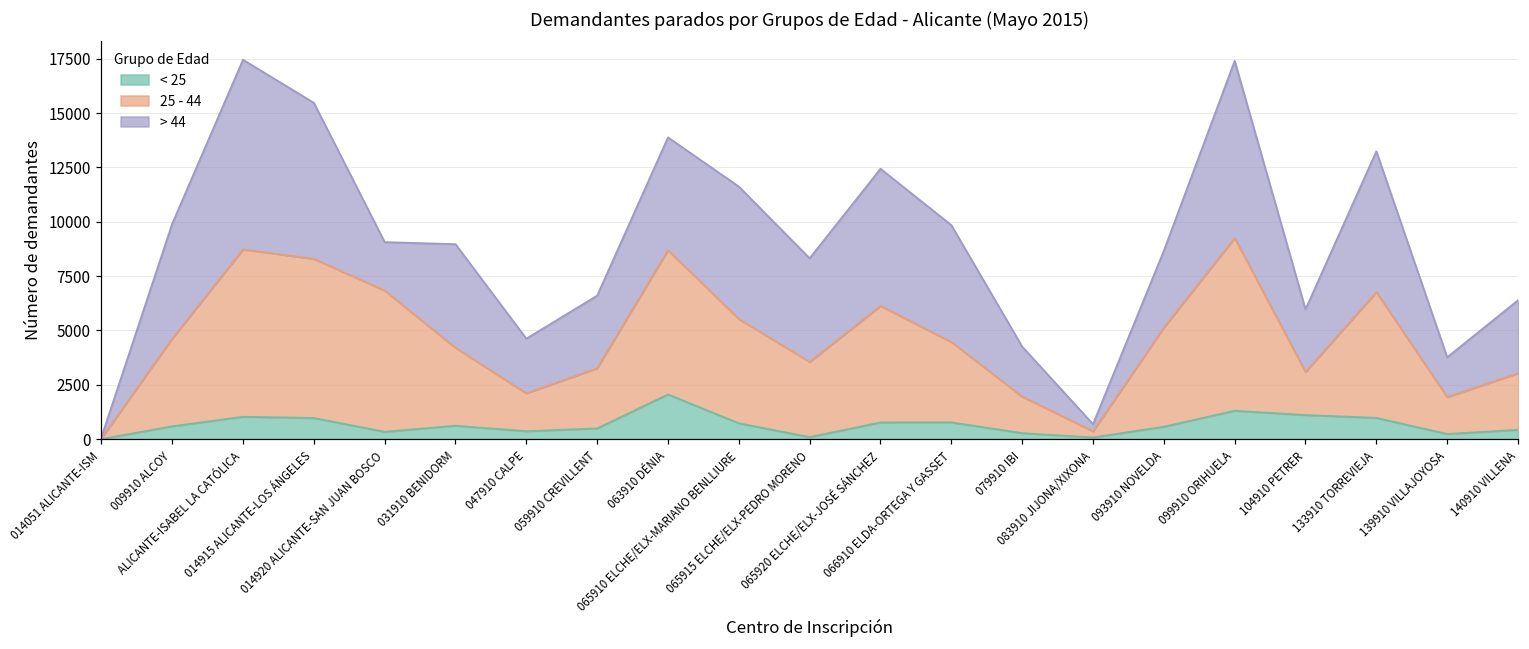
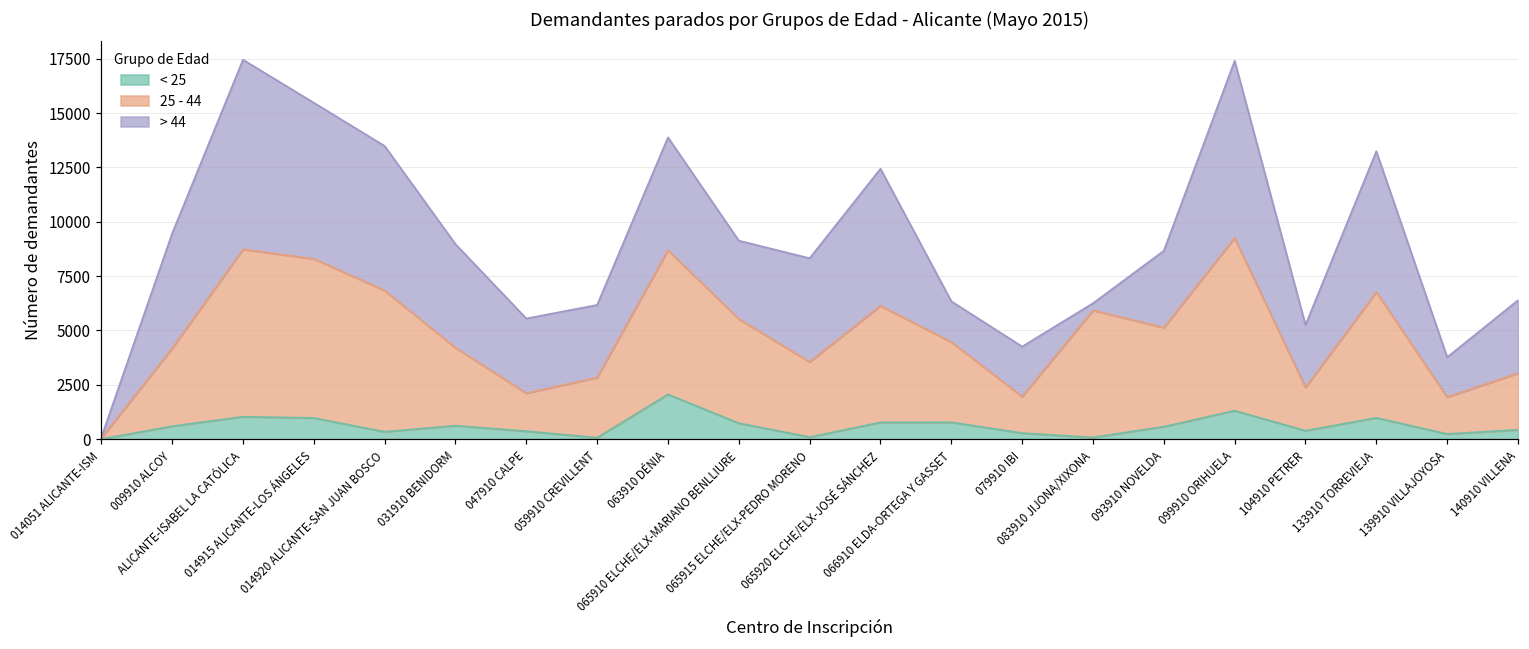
25 - 44, 009910 ALCOY: 4000 -> 3600
> 44, 014920 ALICANTE-SAN JUAN BOSCO: 2200 -> 6600
> 44, 047910 CALPE: 2500 -> 3400
< 25, 059910 CREVILLENT: 500 -> 100
> 44, 065910 ELCHE/ELX-MARIANO BENLLIURE: 6100 -> 3600
> 44, 066910 ELDA-ORTEGA Y GASSET: 5400 -> 1900
25 - 44, 083910 JIJONA/XIXONA: 300 -> 5800
< 25, 104910 PETRER: 1100 -> 400
